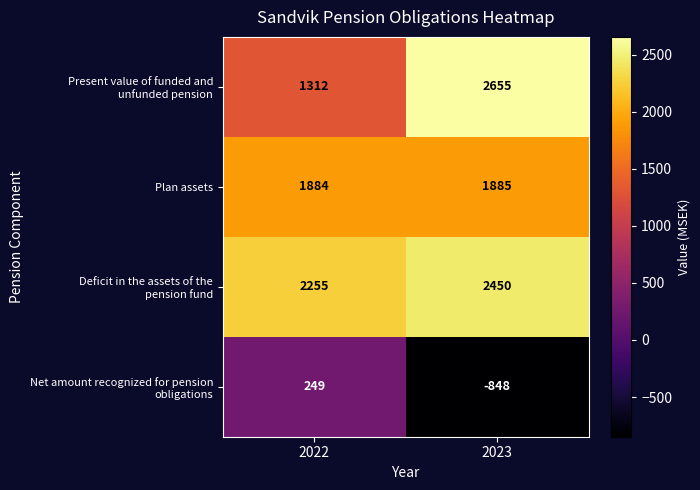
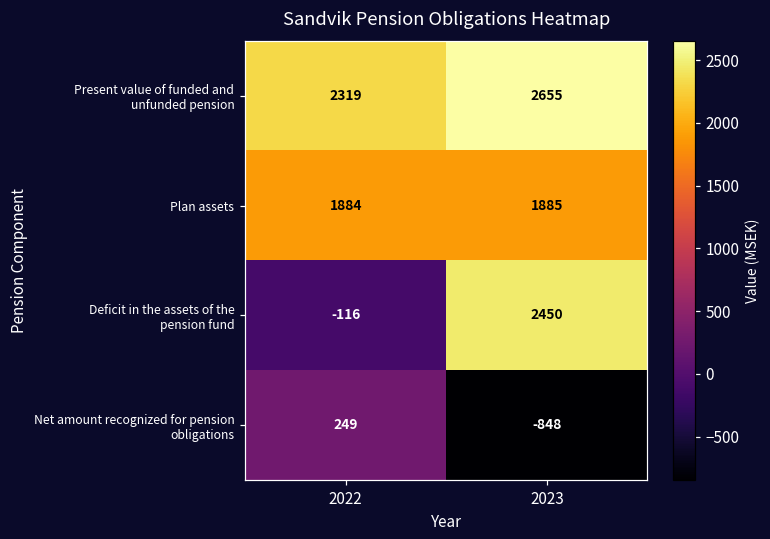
Present value of funded and unfunded pension, 2022: 1312 -> 2319
Deficit in the assets of the pension fund, 2022: 2255 -> -116
